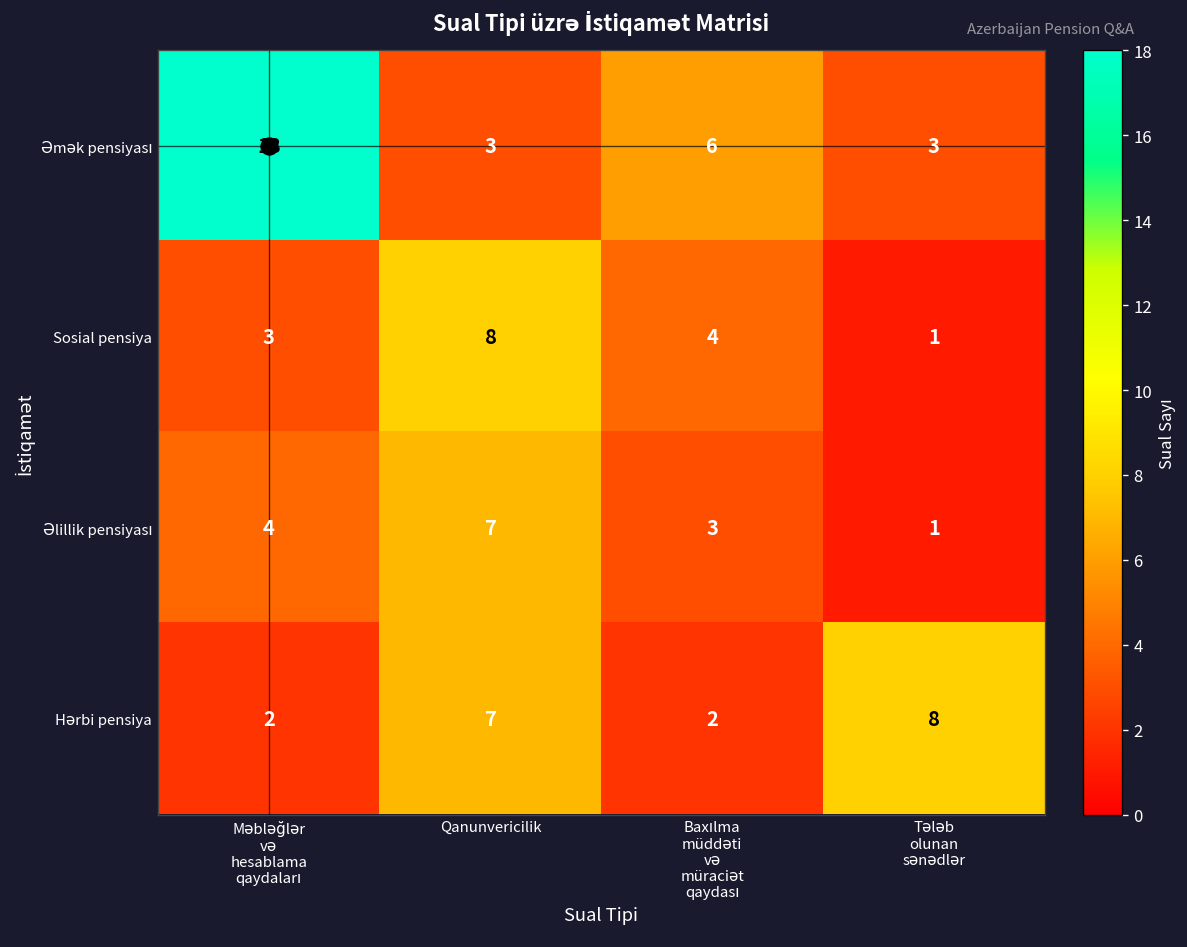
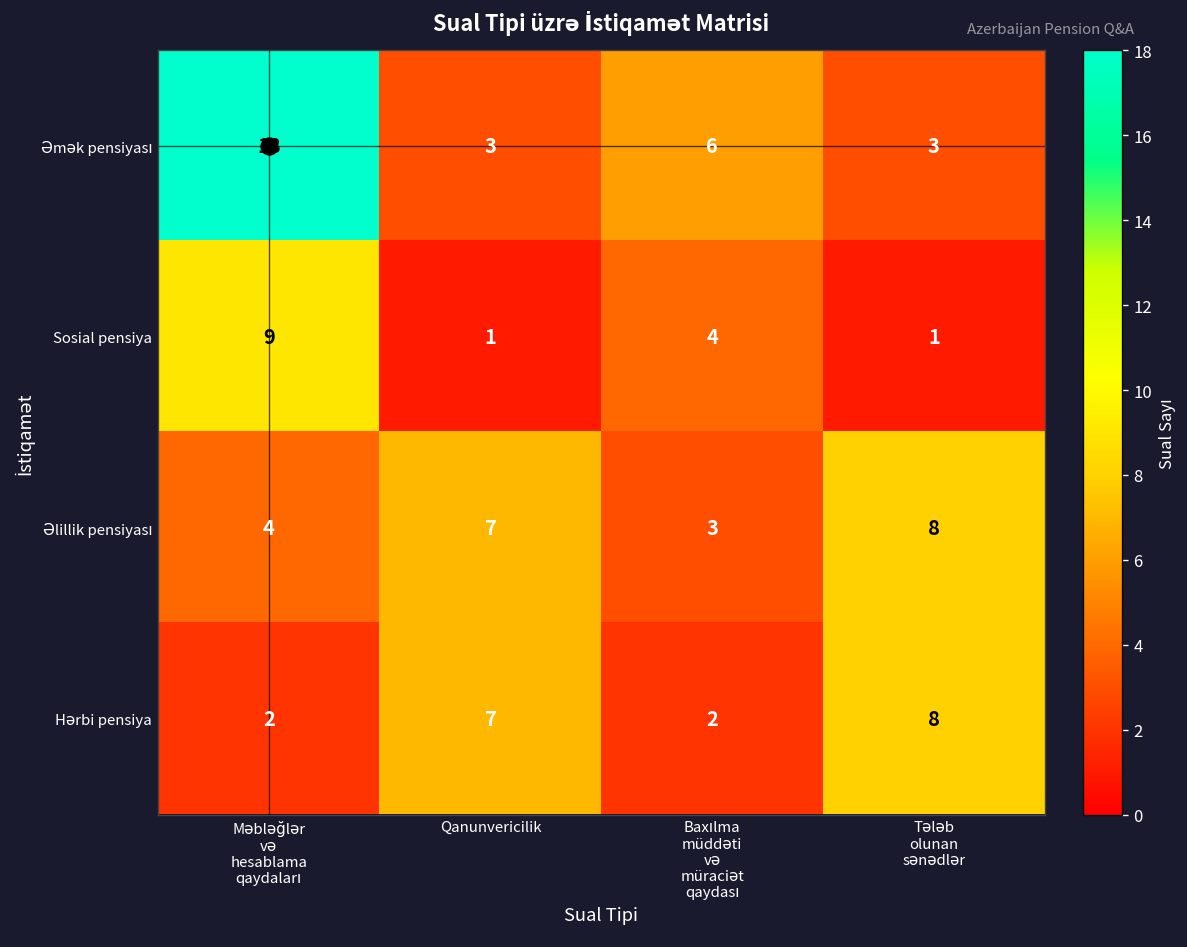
Sosial pensiya, Məbləğlər və hesablama qaydaları: 3 -> 9
Sosial pensiya, Qanunvericilik: 8 -> 1
Əlillik pensiyası, Tələb olunan sənədlər: 1 -> 8
